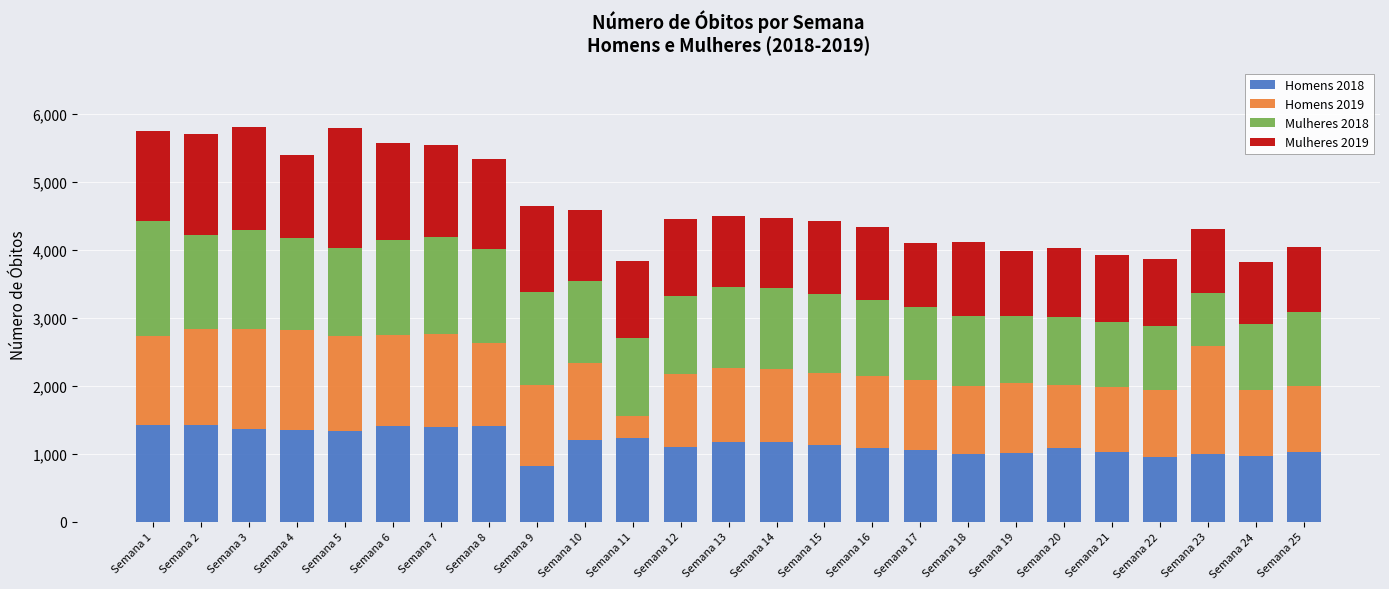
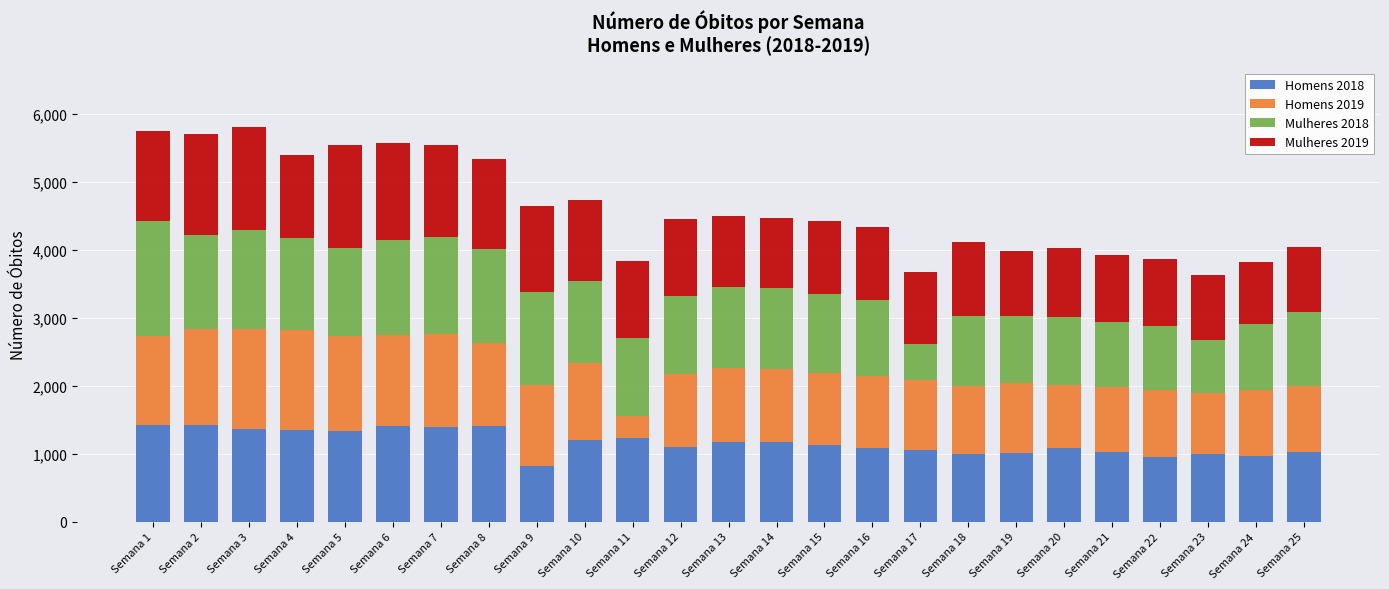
Mulheres 2019, Semana 5: 1,800 -> 1,500
Mulheres 2019, Semana 10: 1,000 -> 1,200
Mulheres 2018, Semana 17: 1,100 -> 500
Mulheres 2019, Semana 17: 900 -> 1,100
Homens 2019, Semana 23: 1,600 -> 900
